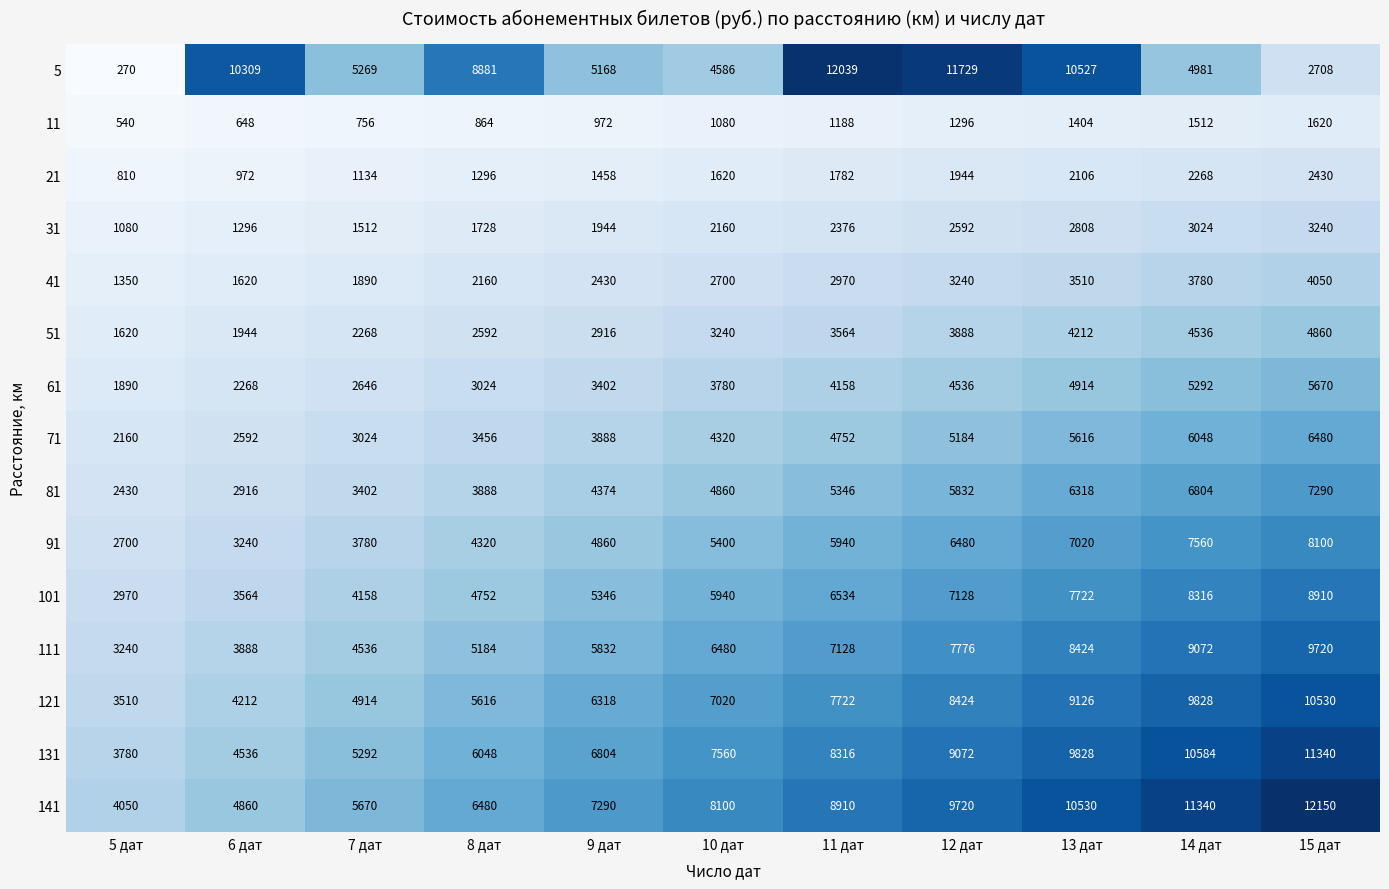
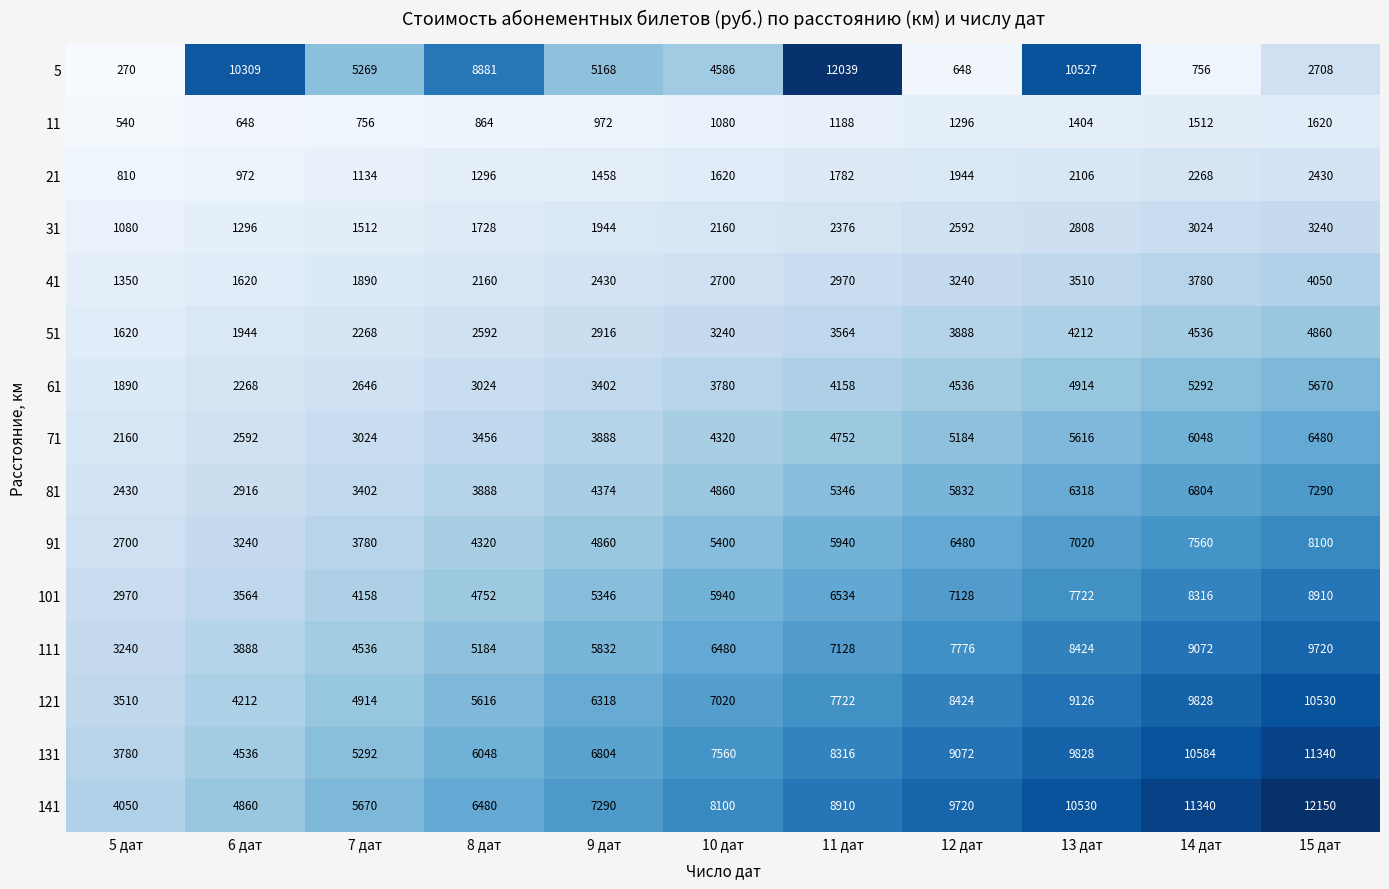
5, 12 дат: 11729 -> 648
5, 14 дат: 4981 -> 756
